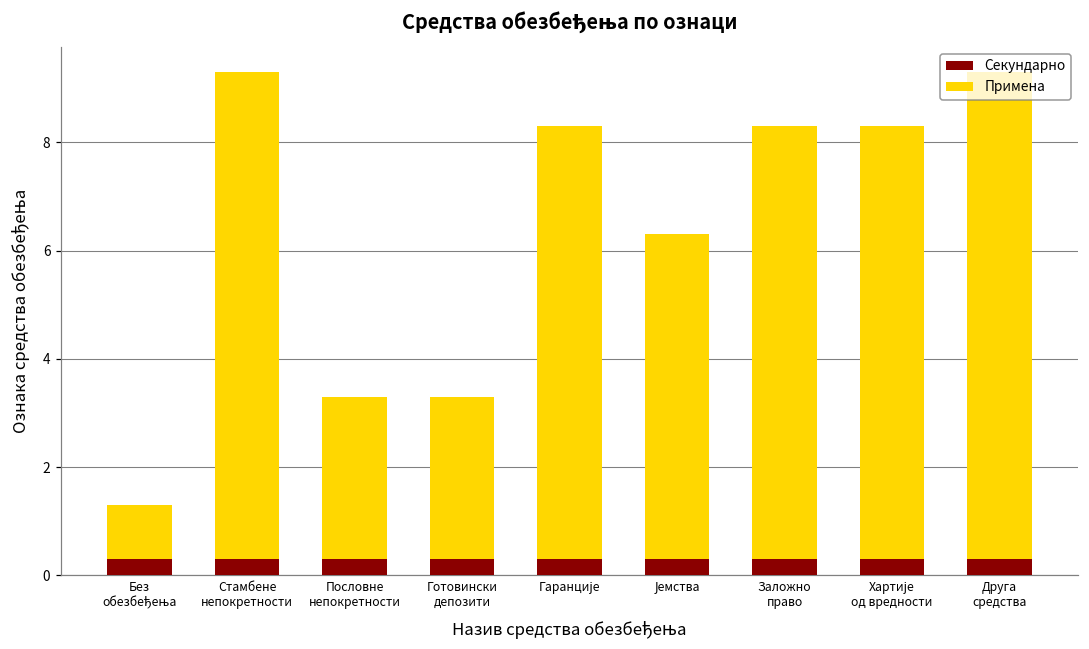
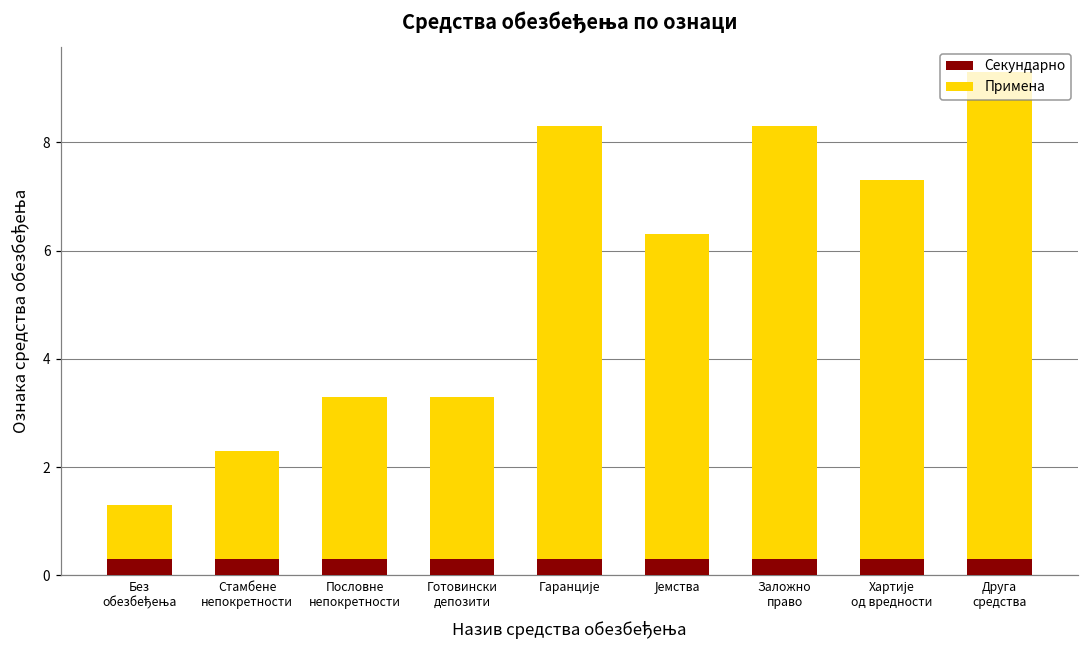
Примена, Стамбене непокретности: 9.0 -> 2.0
Примена, Хартије од вредности: 8.0 -> 7.0
